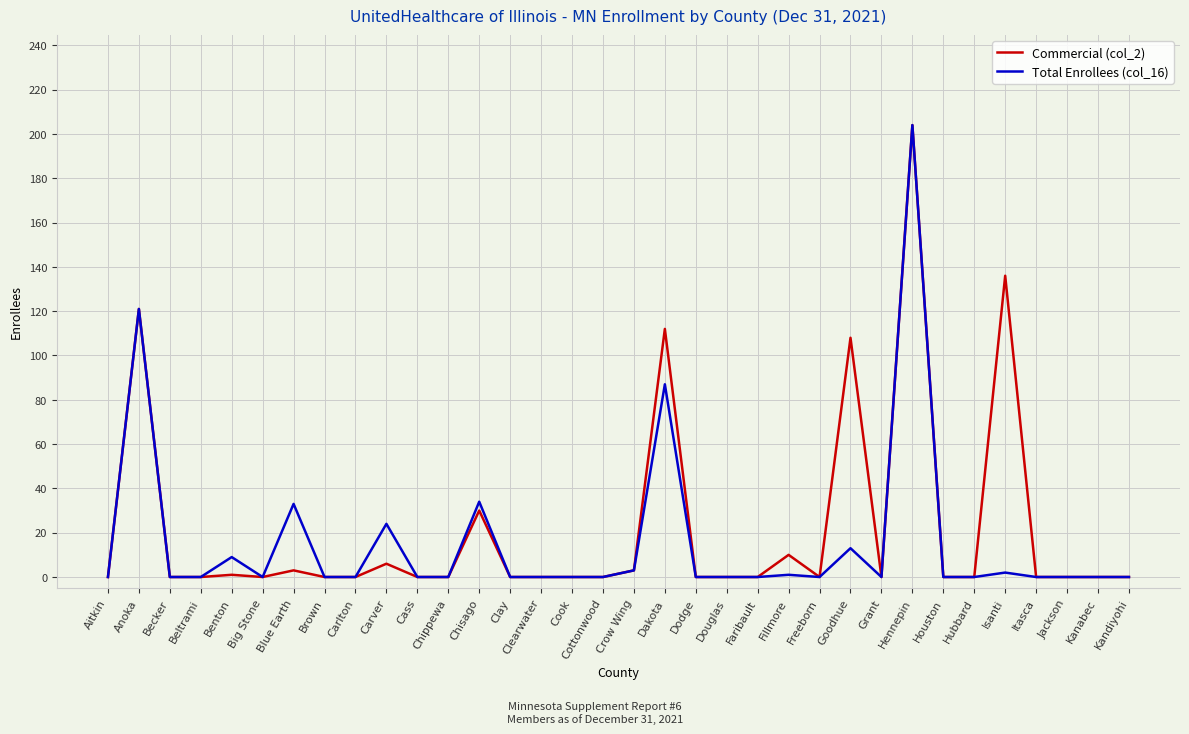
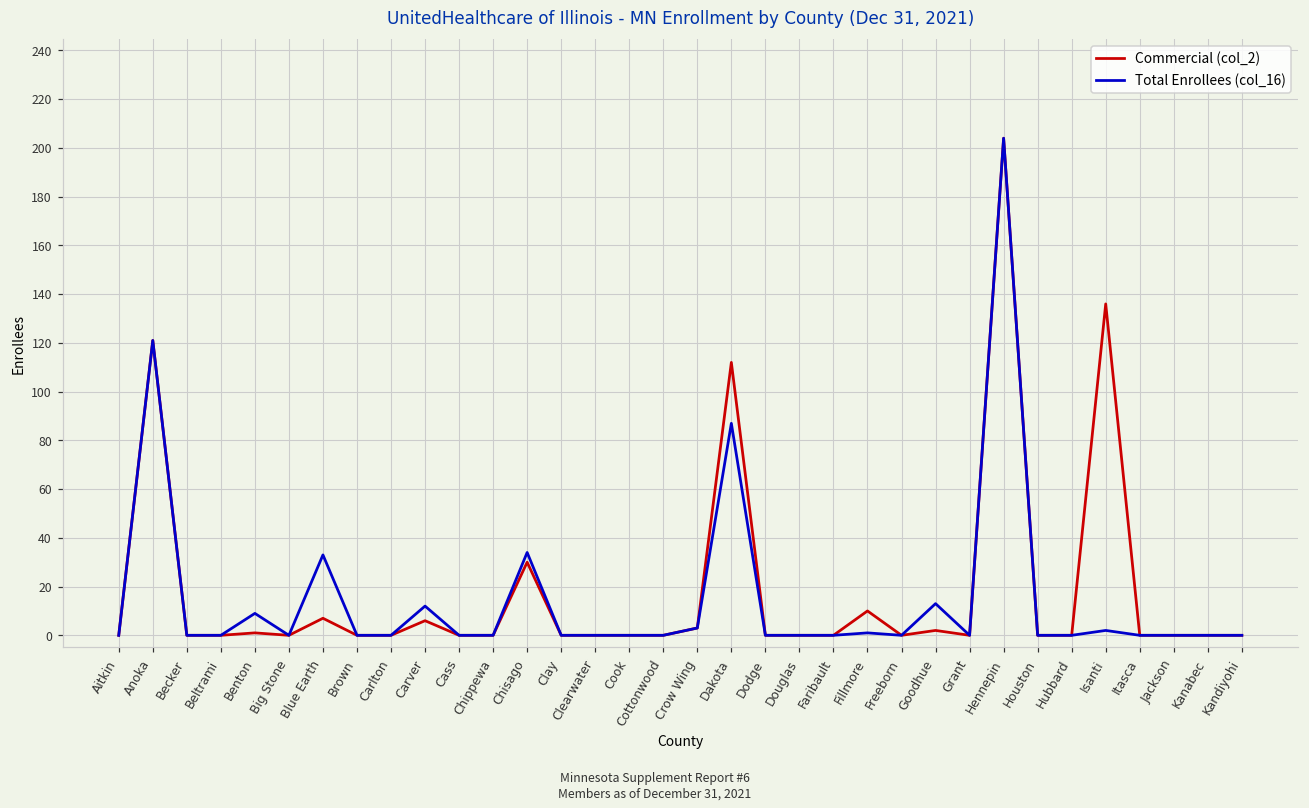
Commercial (col_2), Blue Earth: 3 -> 7
Total Enrollees (col_16), Carver: 24 -> 12
Commercial (col_2), Goodhue: 108 -> 2
